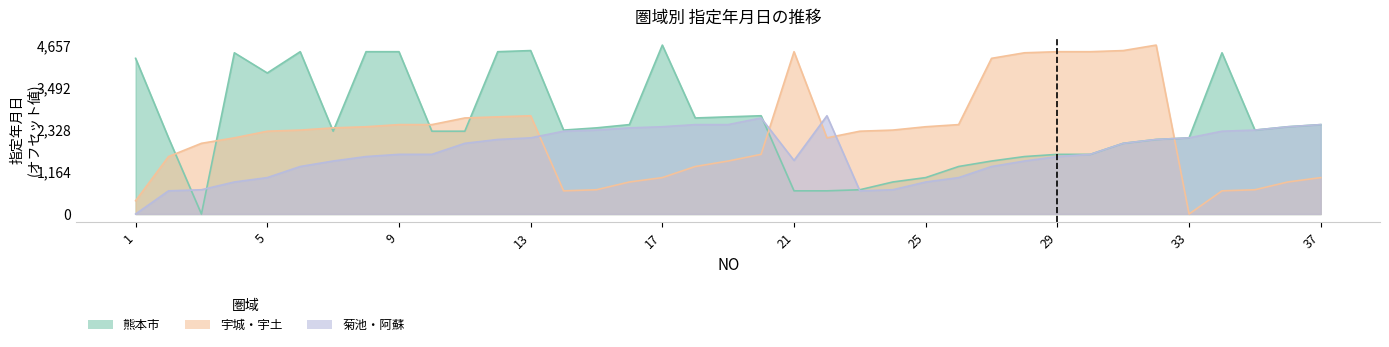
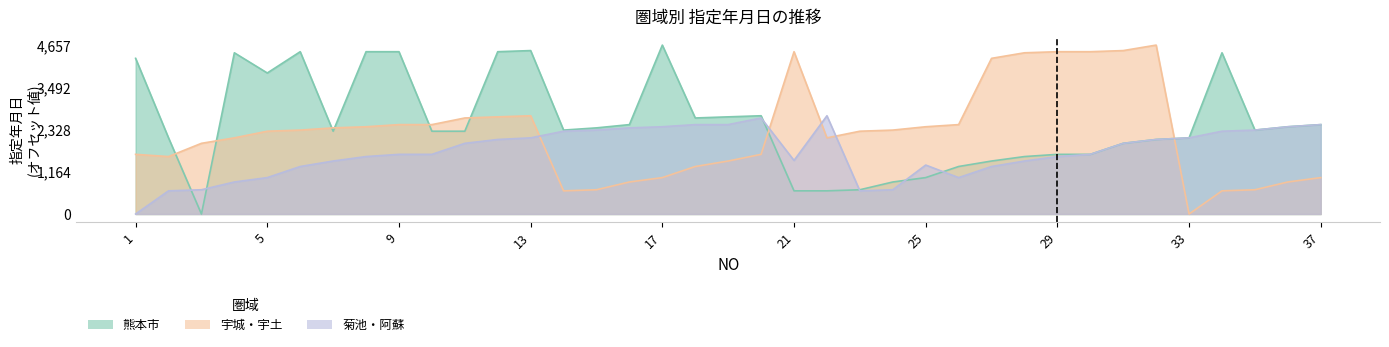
宇城・宇土, 1: 400 -> 1,600
菊池・阿蘇, 25: 900 -> 1,400
